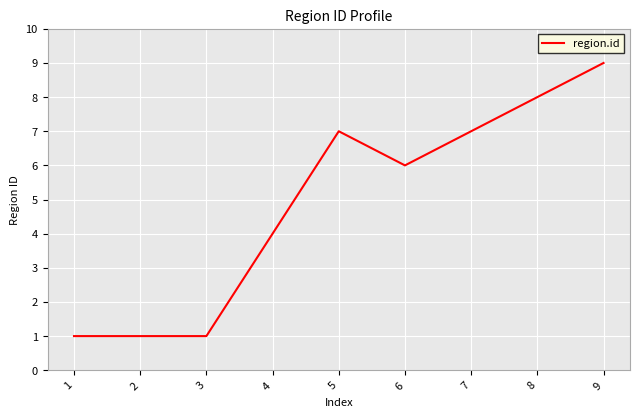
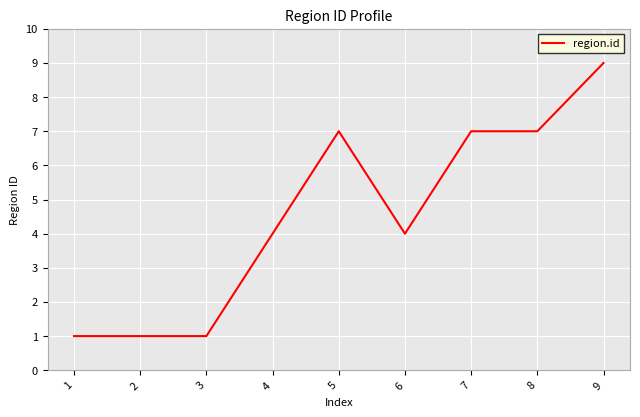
6: 6 -> 4
8: 8 -> 7
